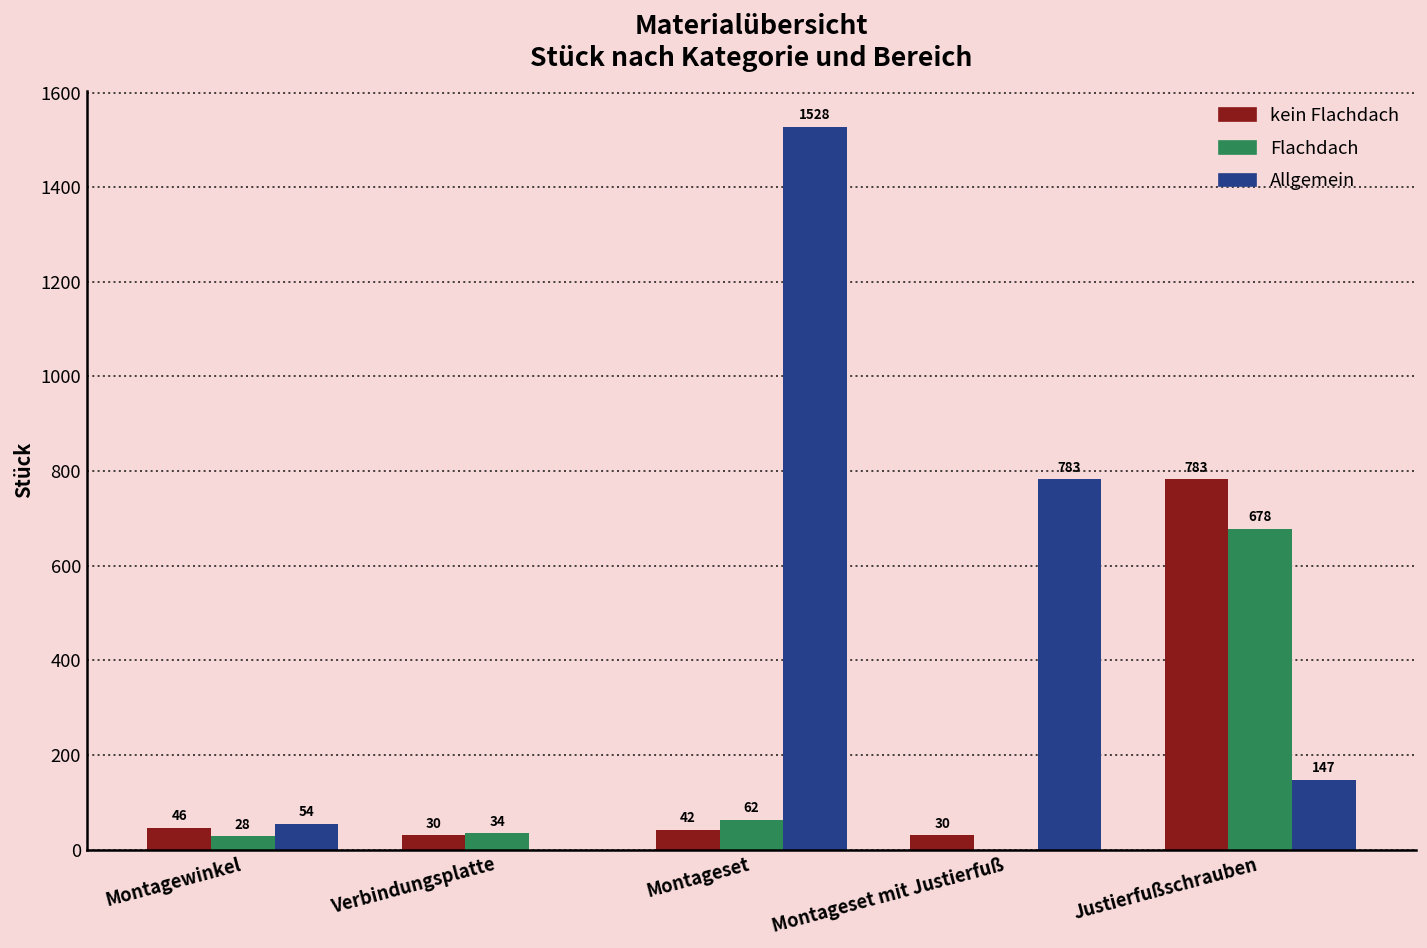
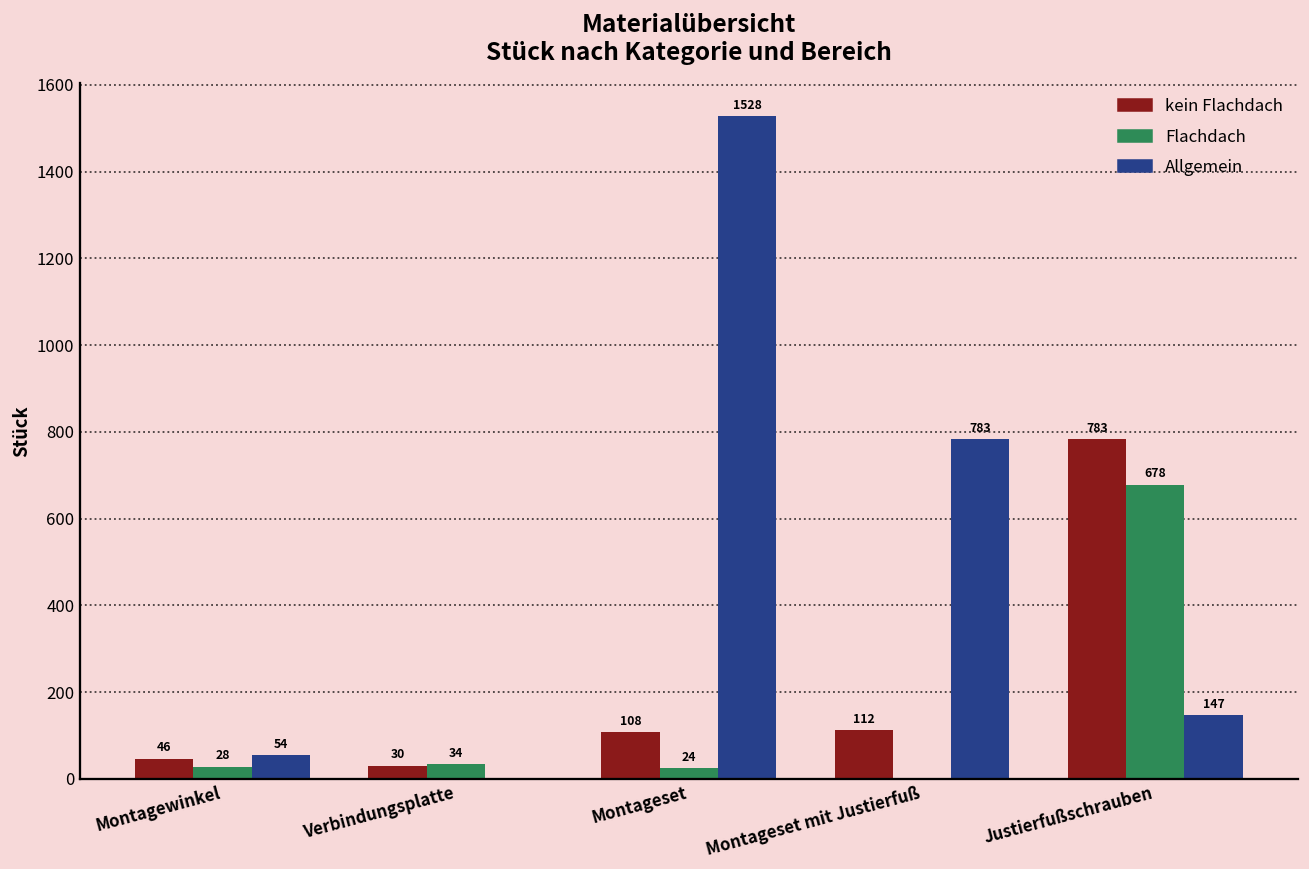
kein Flachdach, Montageset: 42 -> 108
Flachdach, Montageset: 62 -> 24
kein Flachdach, Montageset mit Justierfuß: 30 -> 112
